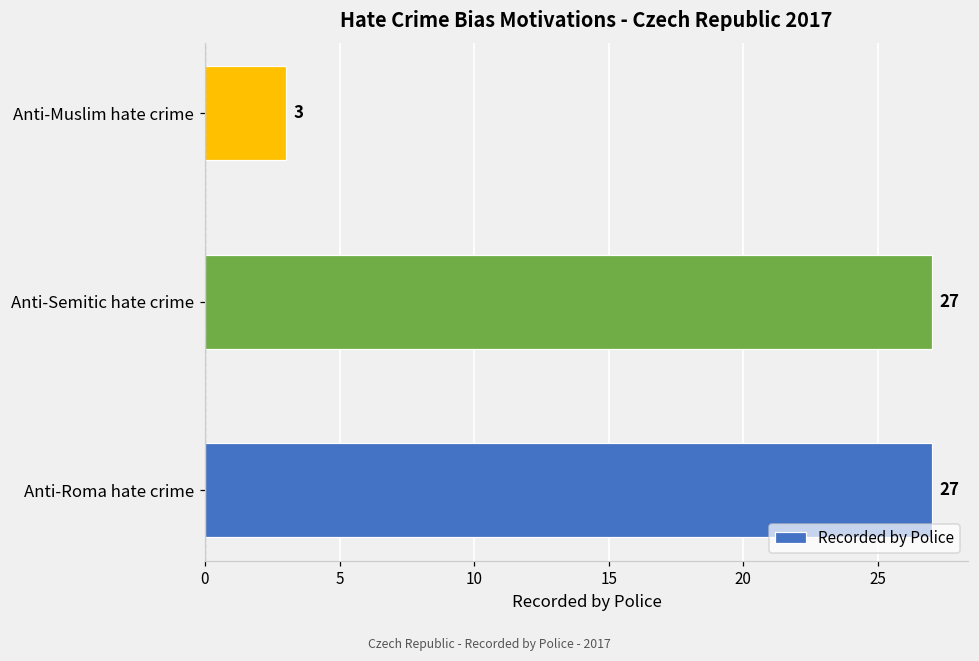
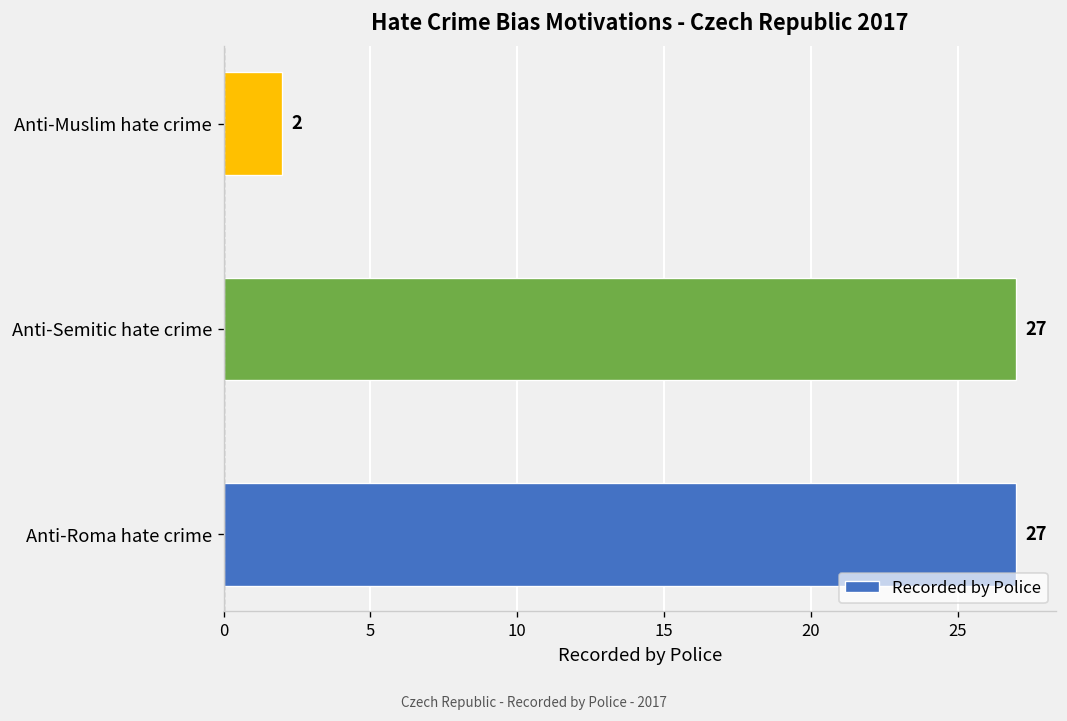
Anti-Muslim hate crime: 3 -> 2
